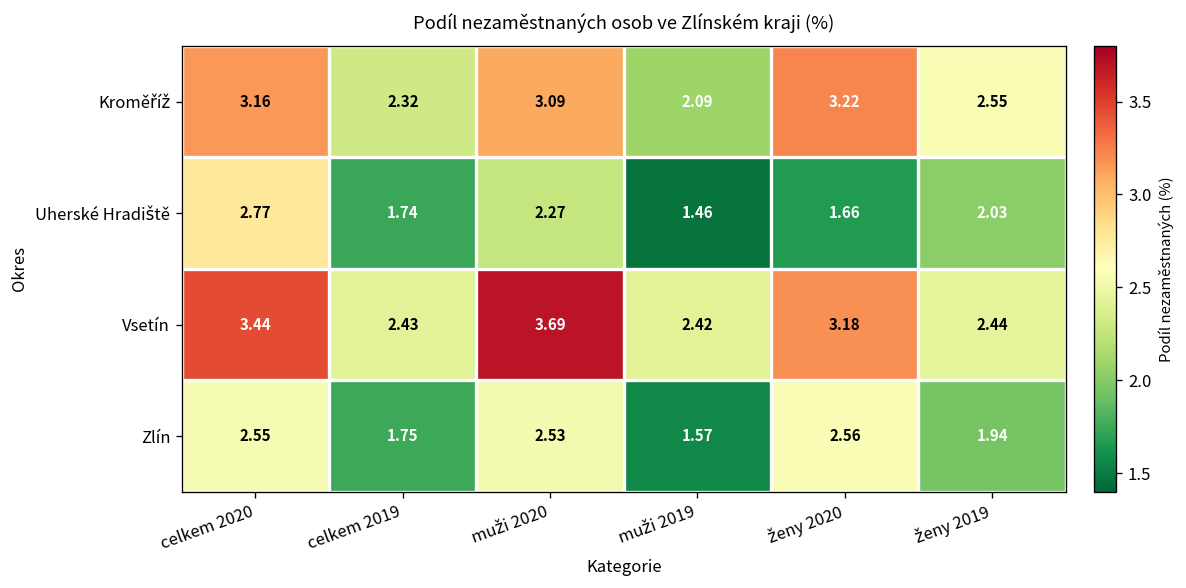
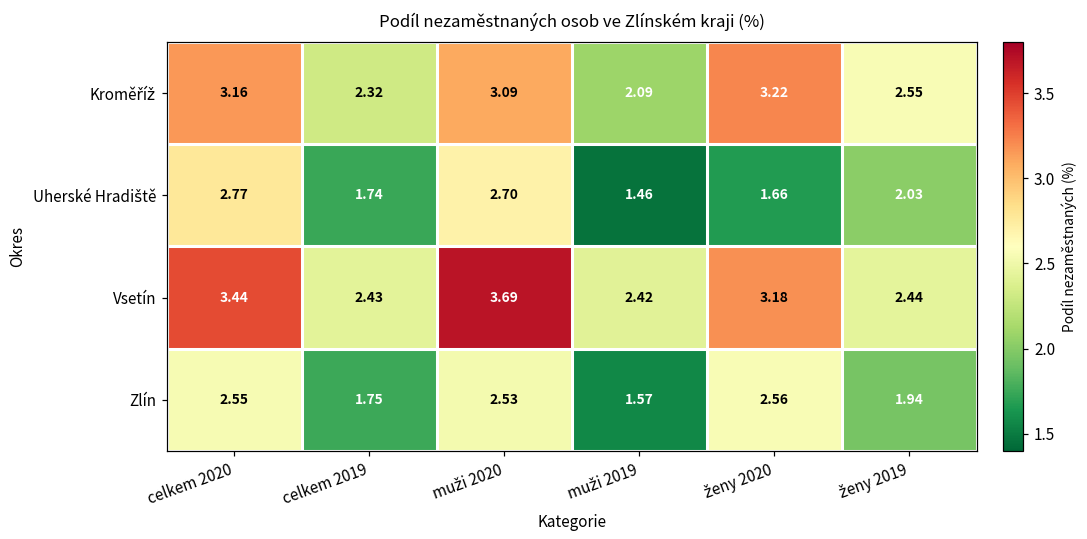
Uherské Hradiště, muži 2020: 2.27 -> 2.70
